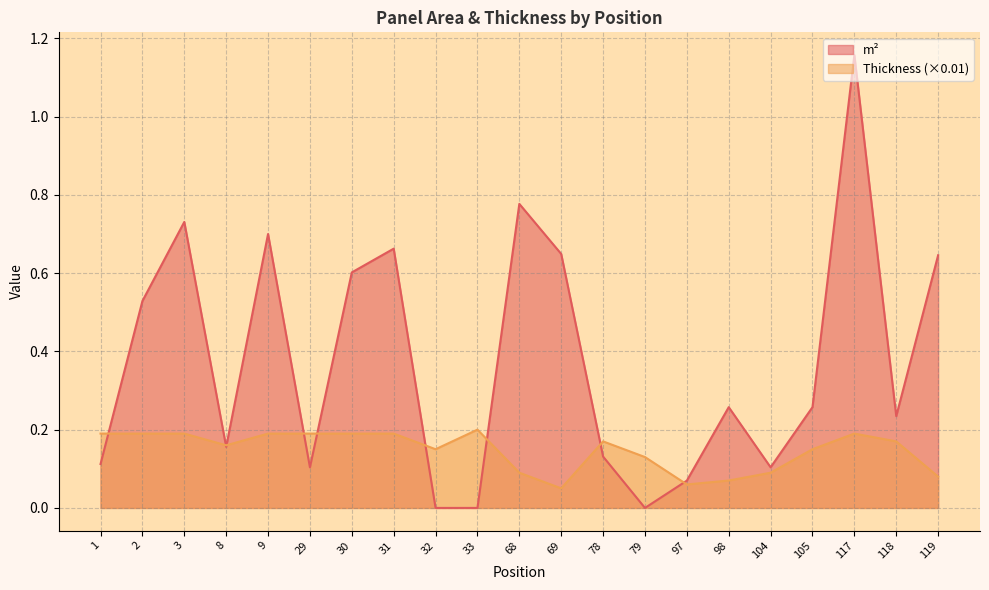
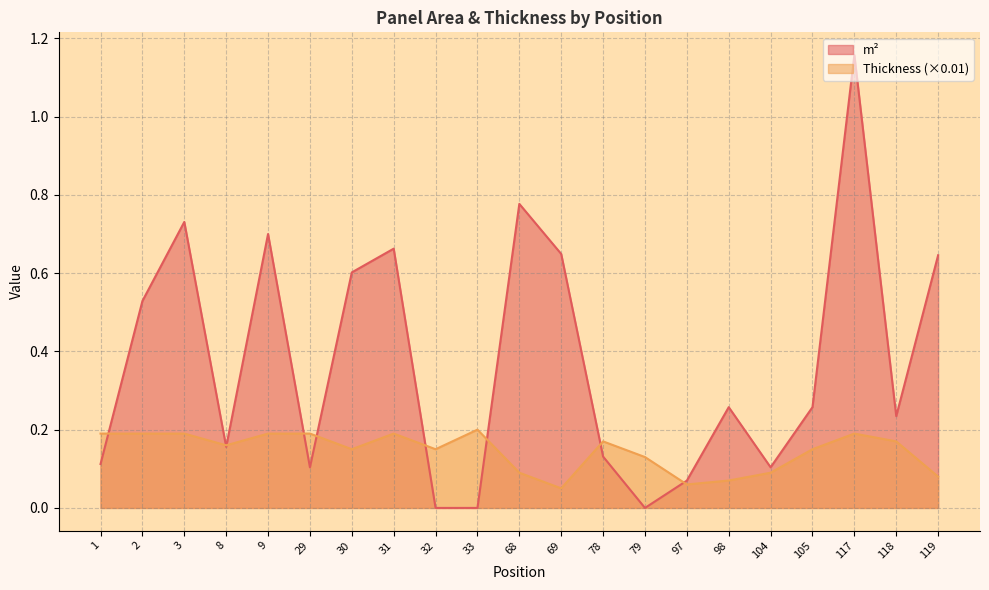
Thickness (×0.01), 30: 0.19 -> 0.15
